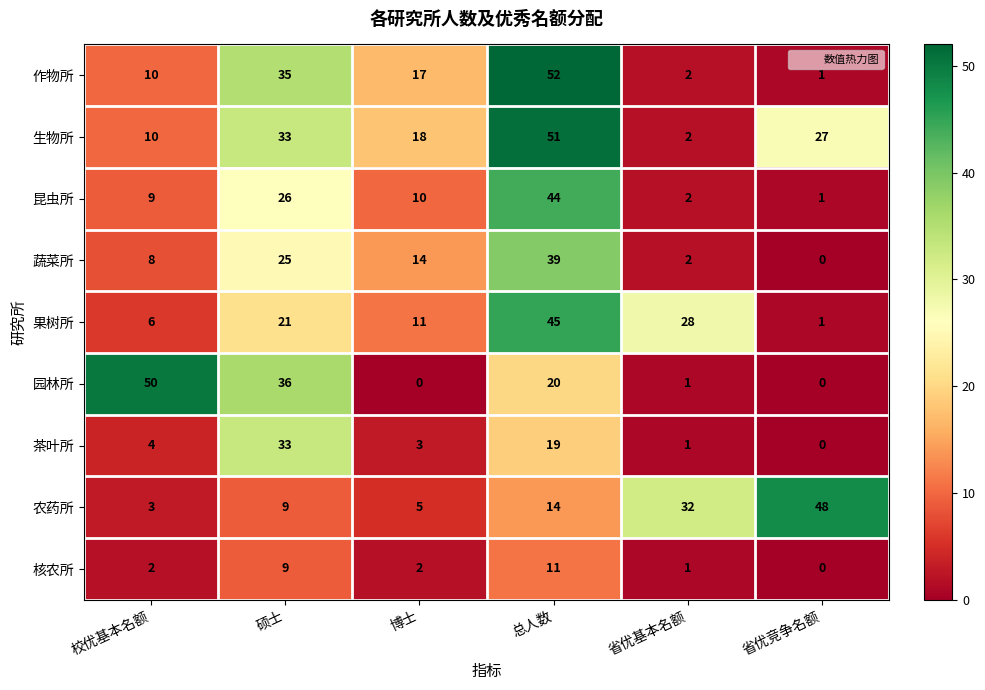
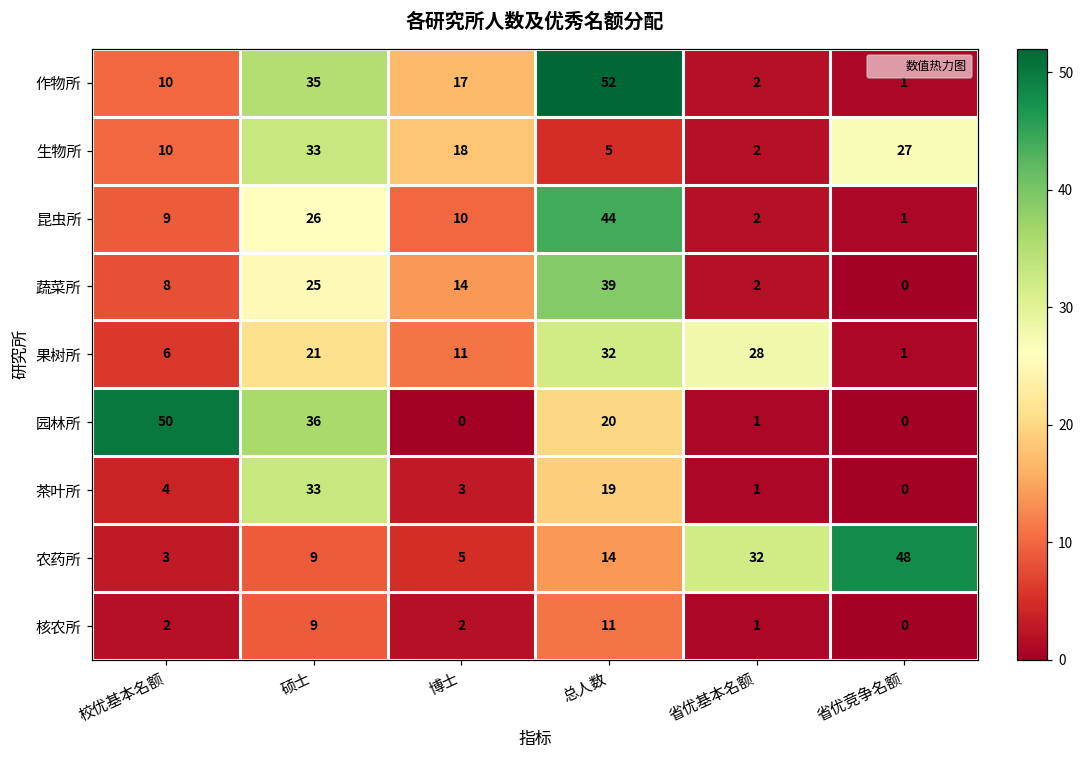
生物所, 总人数: 51 -> 5
果树所, 总人数: 45 -> 32
